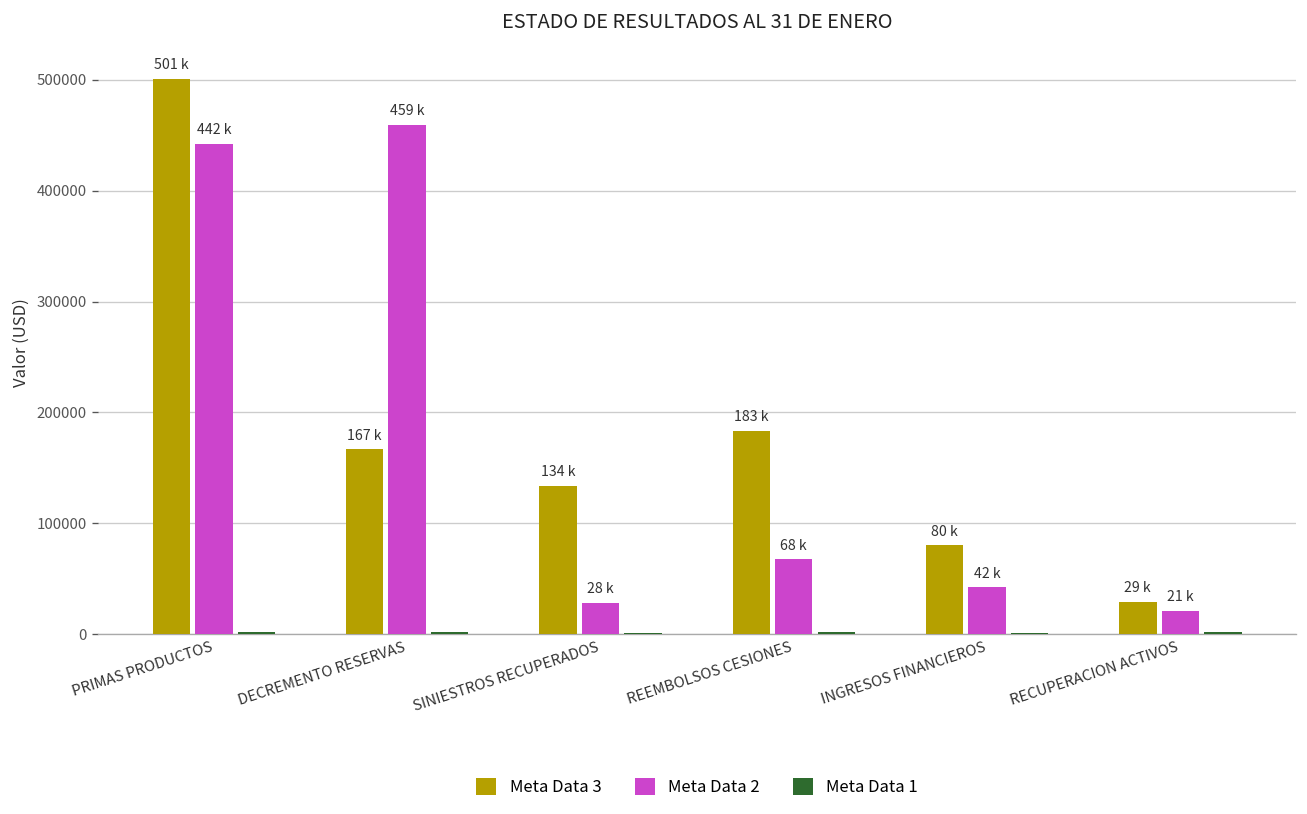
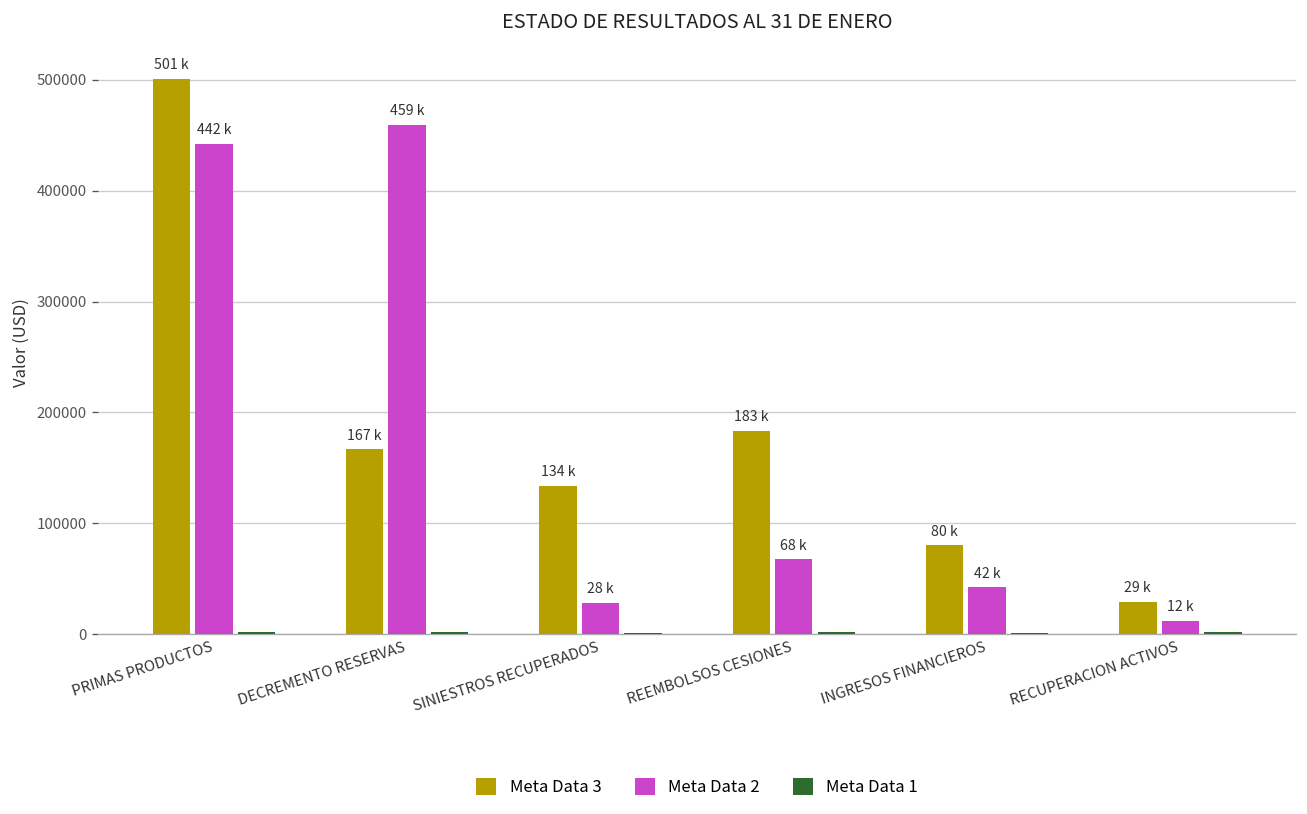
Meta Data 2, RECUPERACION ACTIVOS: 21 -> 12
